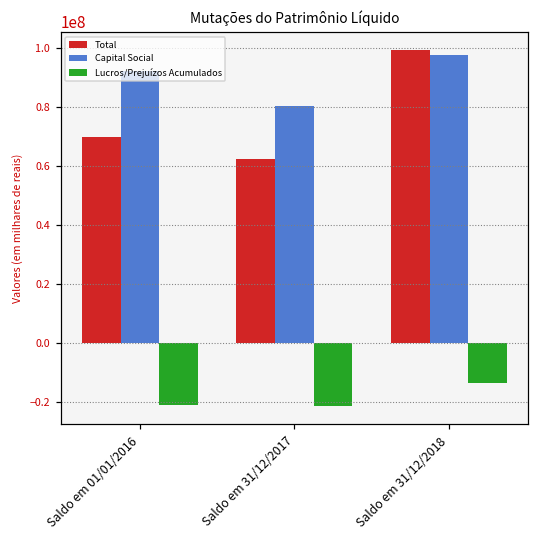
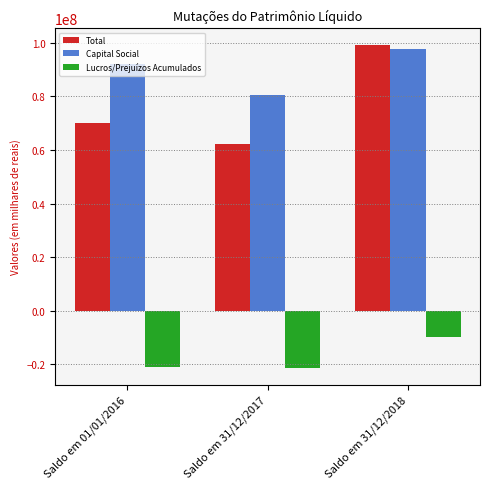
Lucros/Prejuízos Acumulados, Saldo em 31/12/2018: -14000000 -> -10000000
